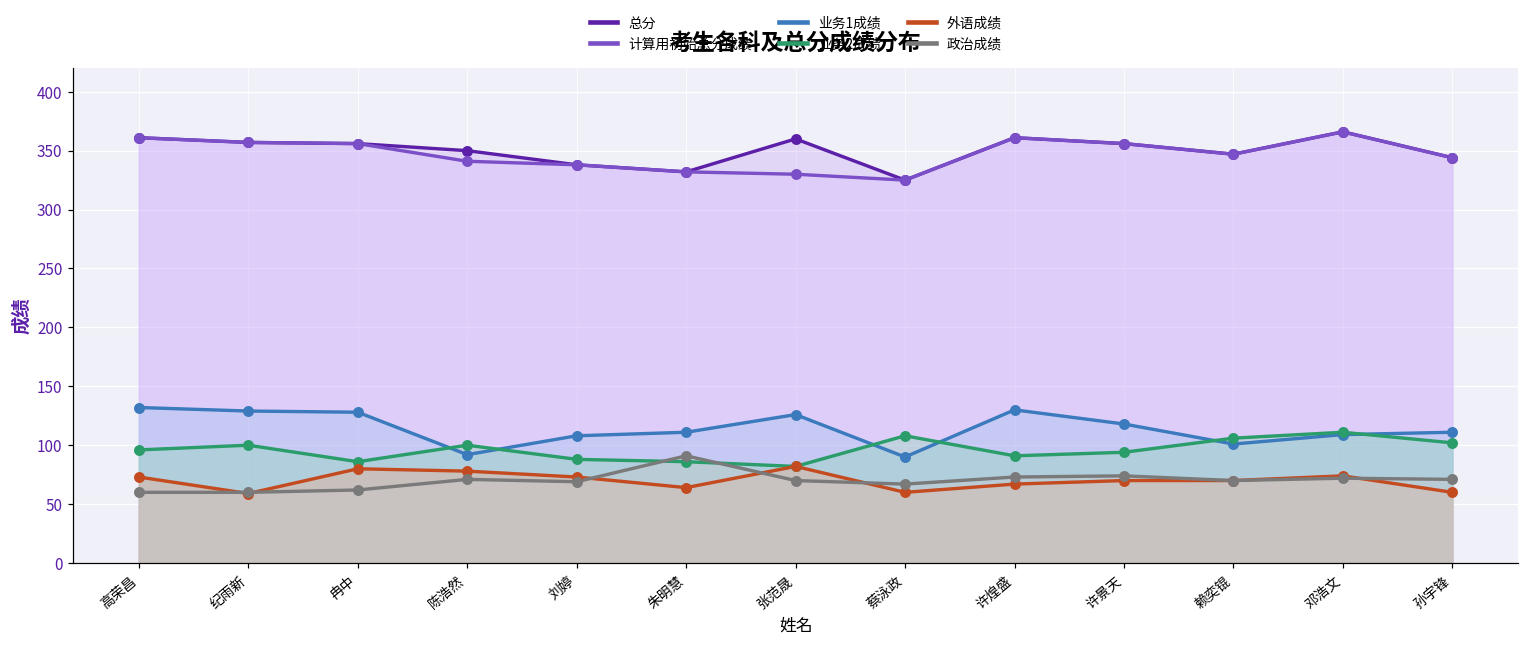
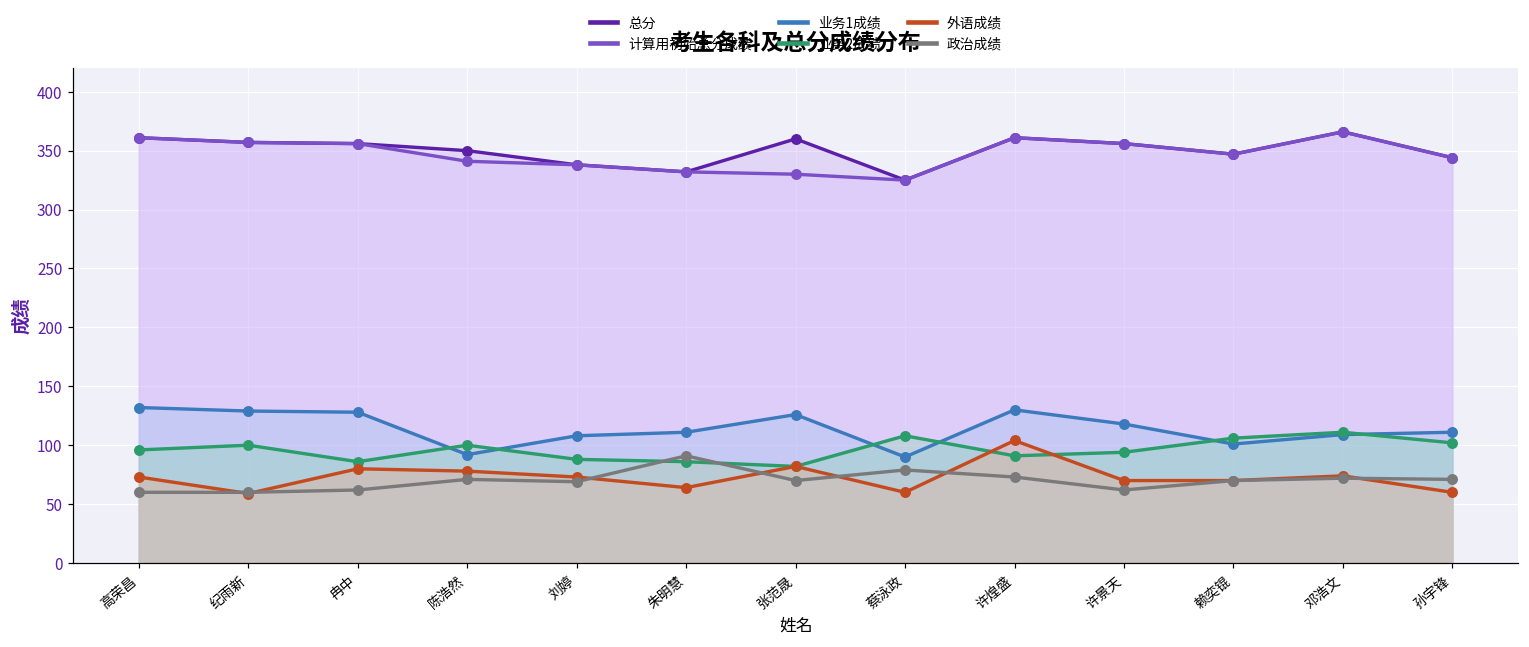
政治成绩, 蔡泳政: 67 -> 79
外语成绩, 许煌盛: 67 -> 104
政治成绩, 许景天: 74 -> 62
